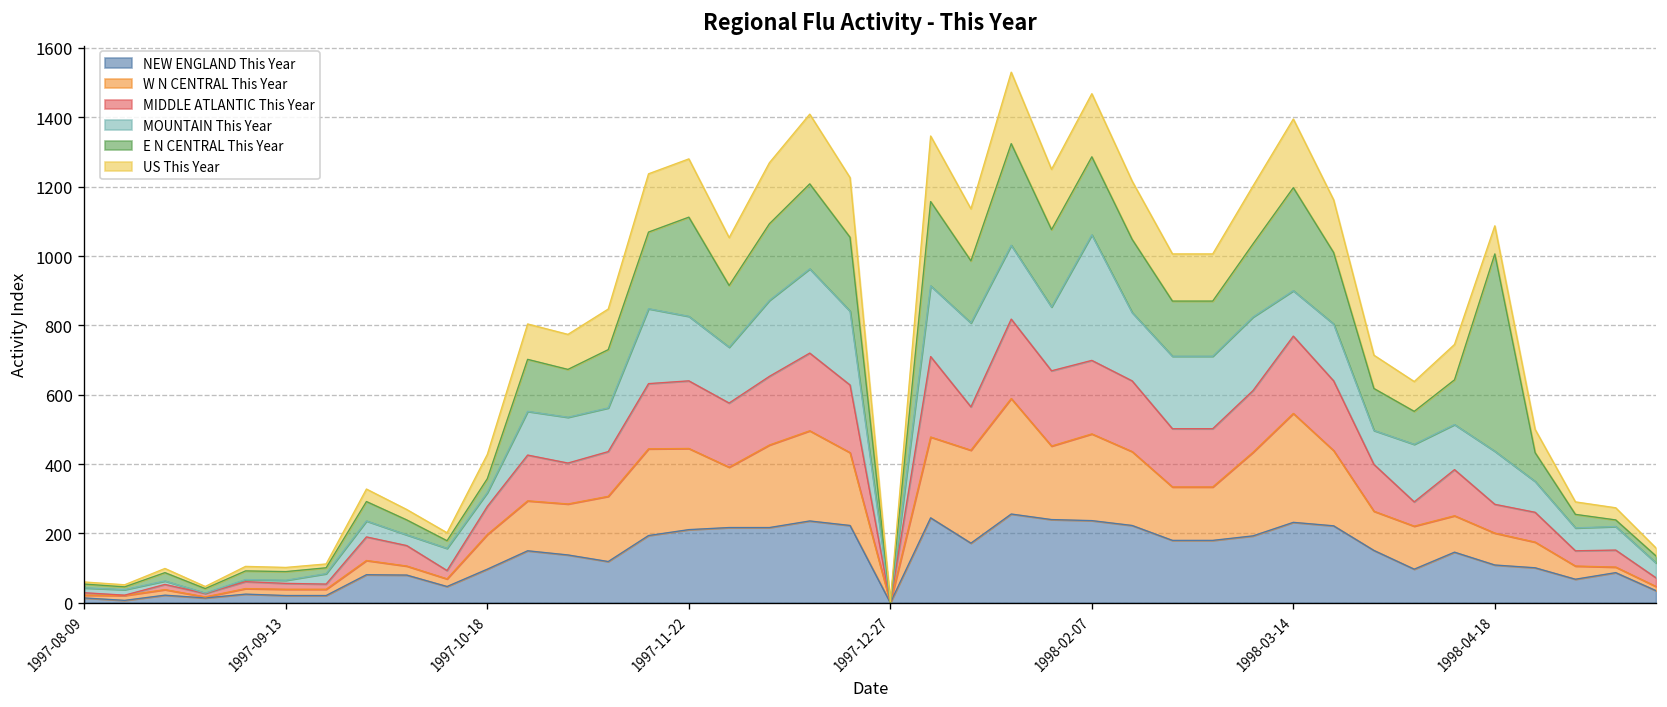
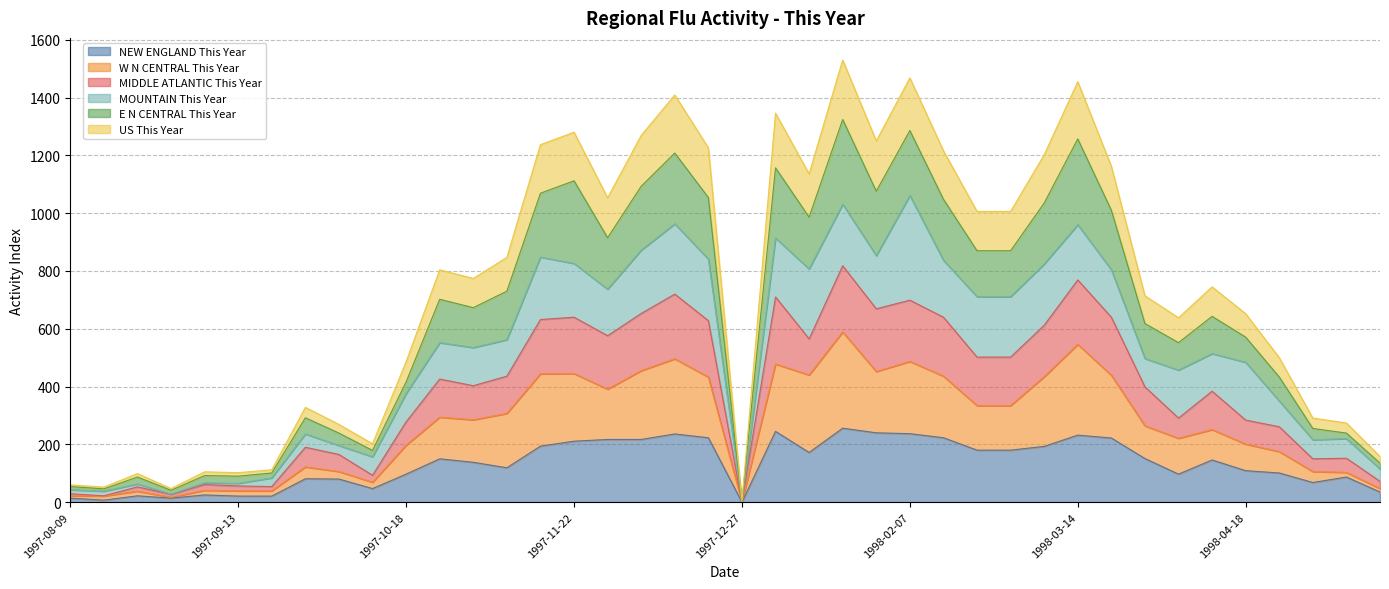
MOUNTAIN This Year, 1997-10-18: 40 -> 100
MOUNTAIN This Year, 1998-03-14: 130 -> 190
MOUNTAIN This Year, 1998-04-18: 150 -> 200
E N CENTRAL This Year, 1998-04-18: 570 -> 90
